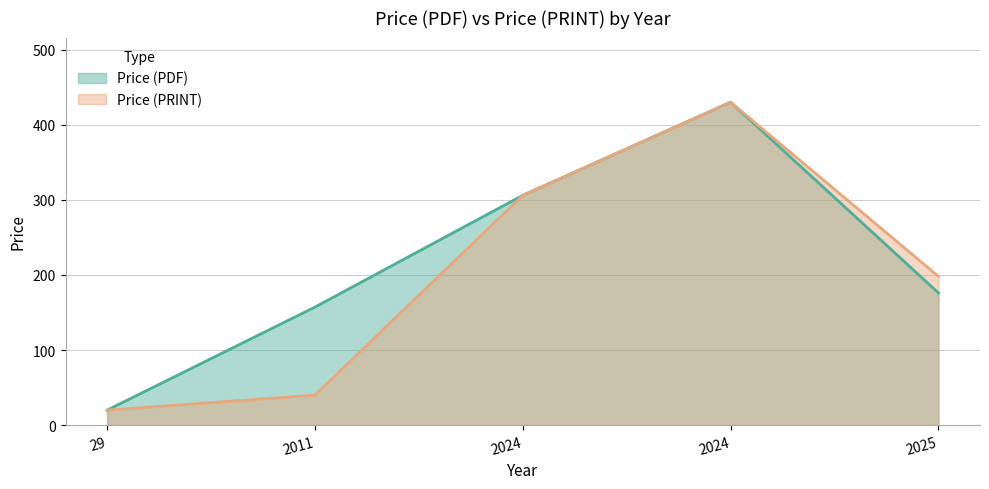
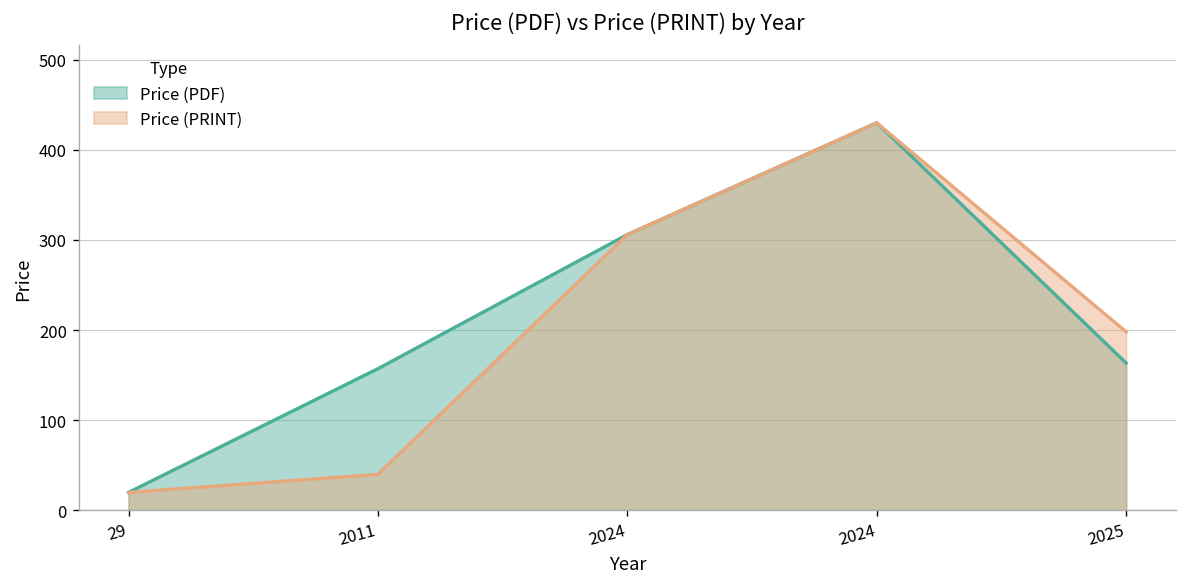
Price (PDF), 2025: 180 -> 160
